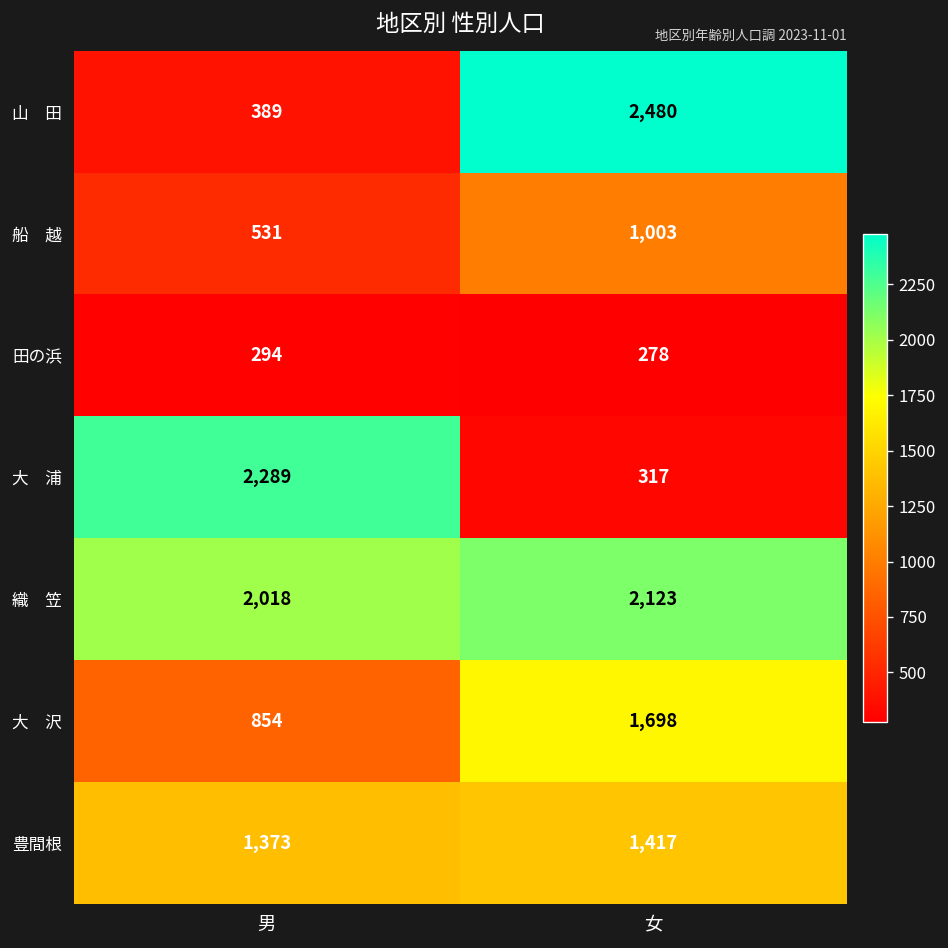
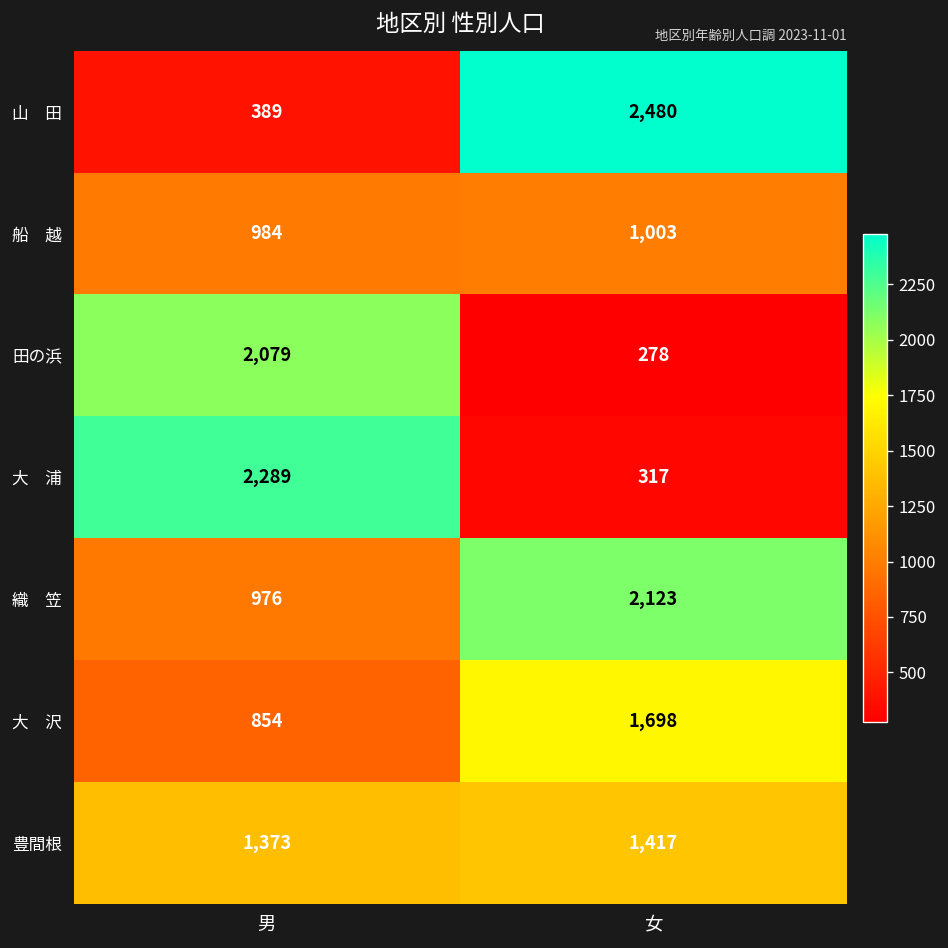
船 越, 男: 531 -> 984
田の浜, 男: 294 -> 2,079
織 笠, 男: 2,018 -> 976
